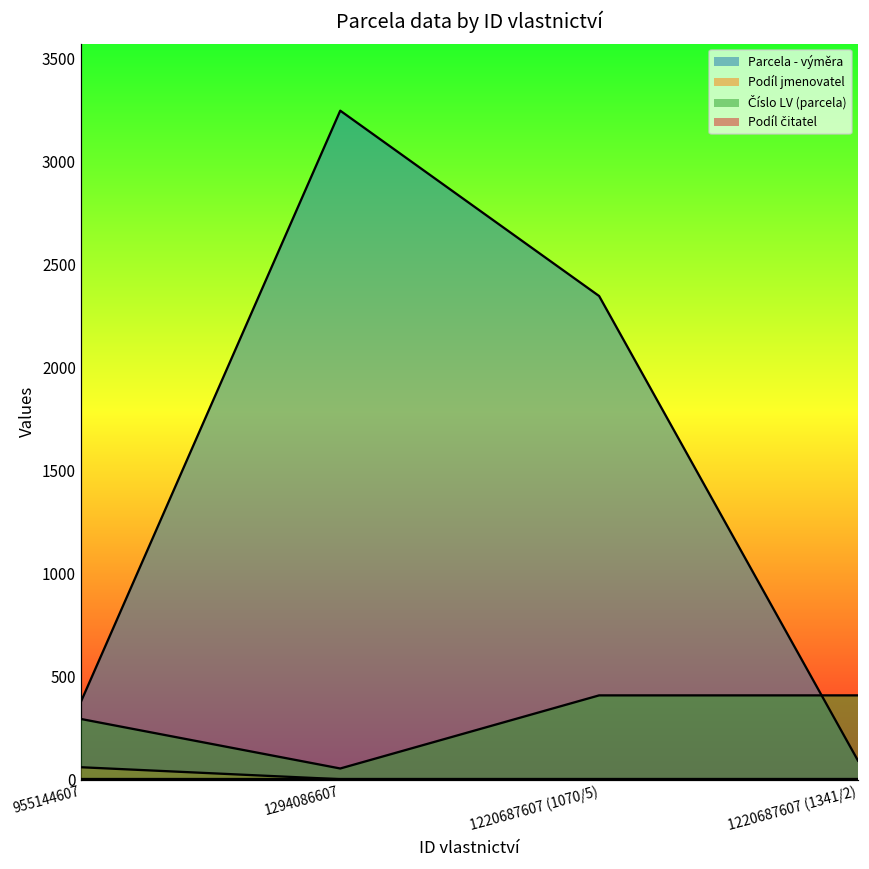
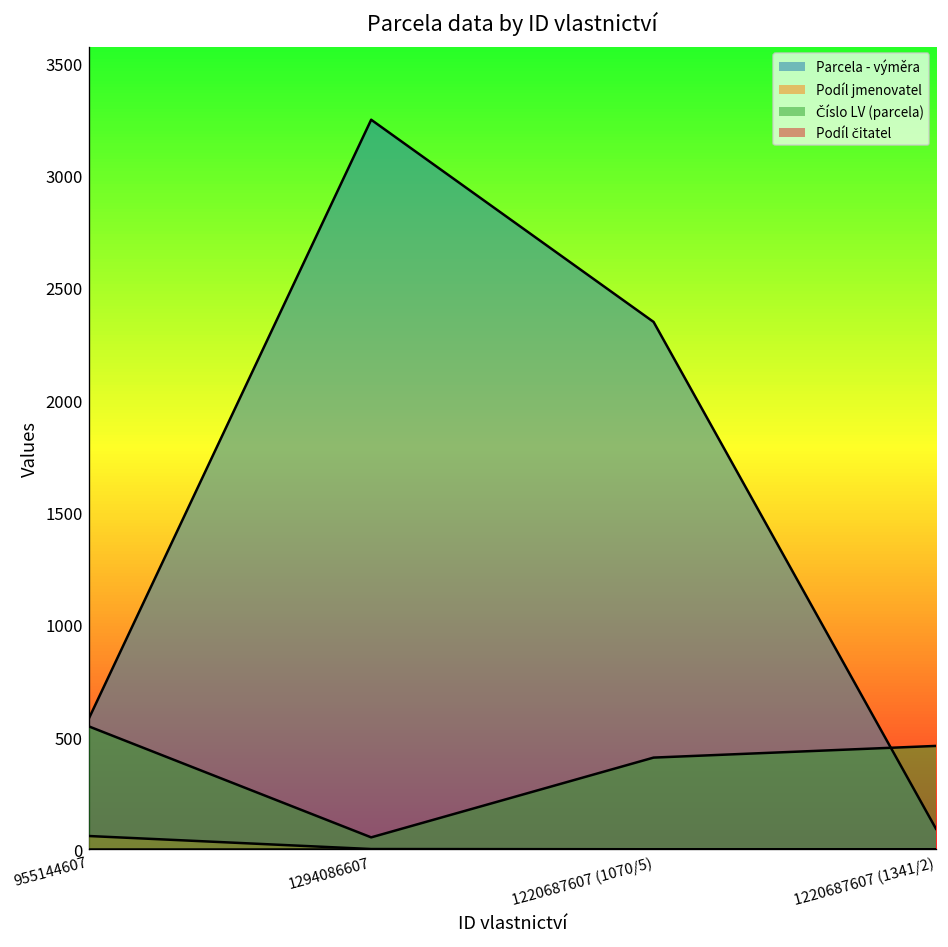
Parcela - výměra, 955144607: 380 -> 580
Číslo LV (parcela), 955144607: 290 -> 550
Číslo LV (parcela), 1220687607 (1341/2): 410 -> 460
